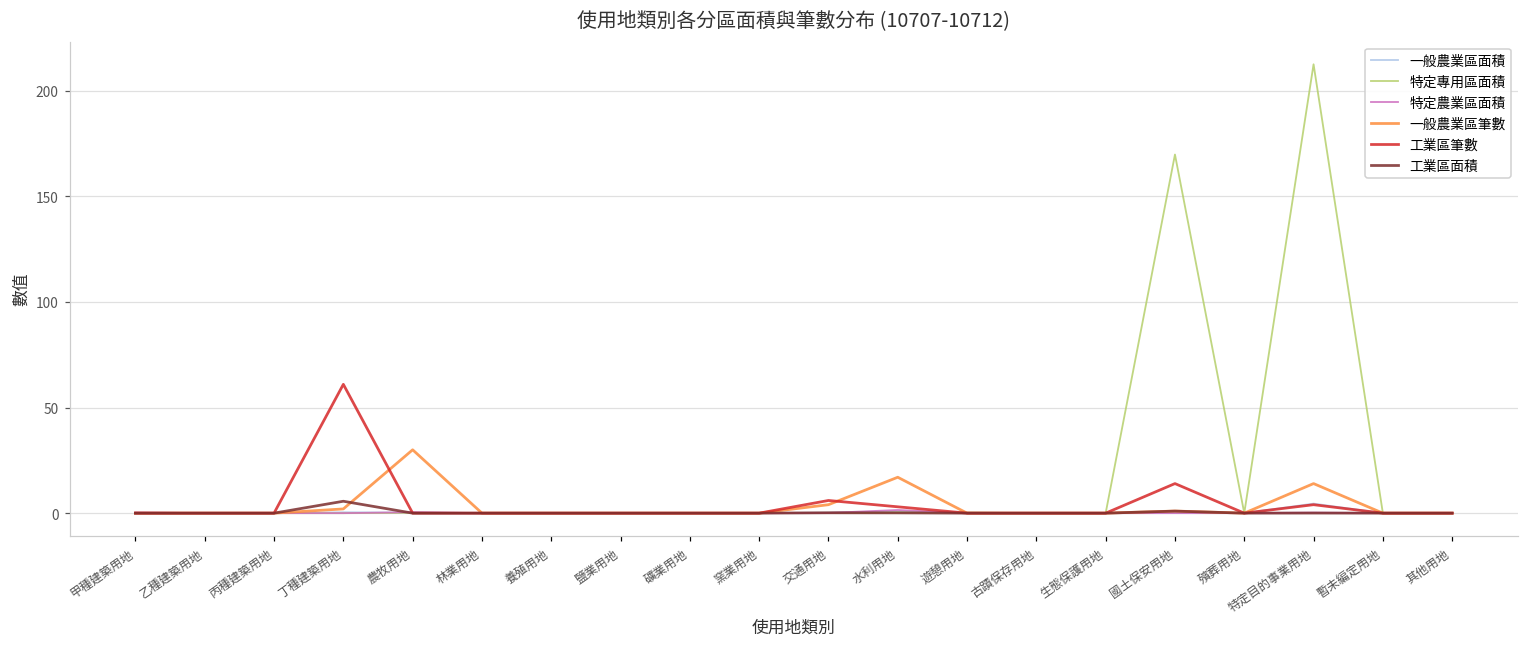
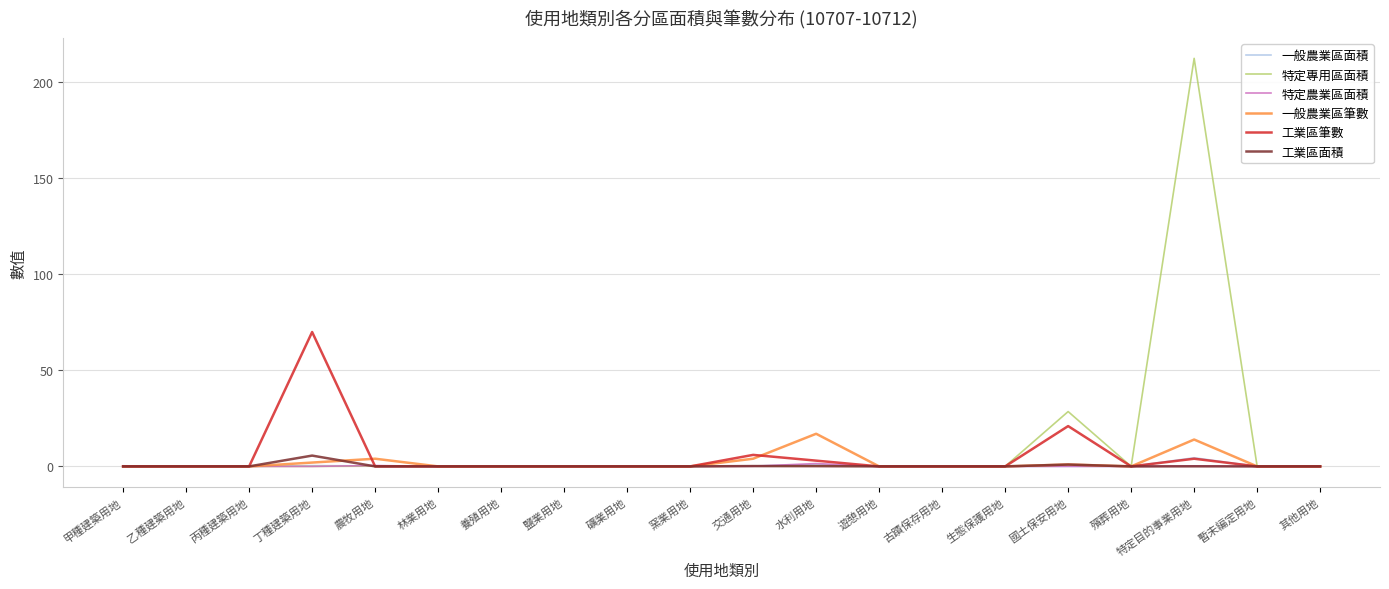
工業區筆數, 丁種建築用地: 61 -> 70
一般農業區筆數, 農牧用地: 30 -> 4
特定專用區面積, 國土保安用地: 170 -> 29
工業區筆數, 國土保安用地: 14 -> 21
